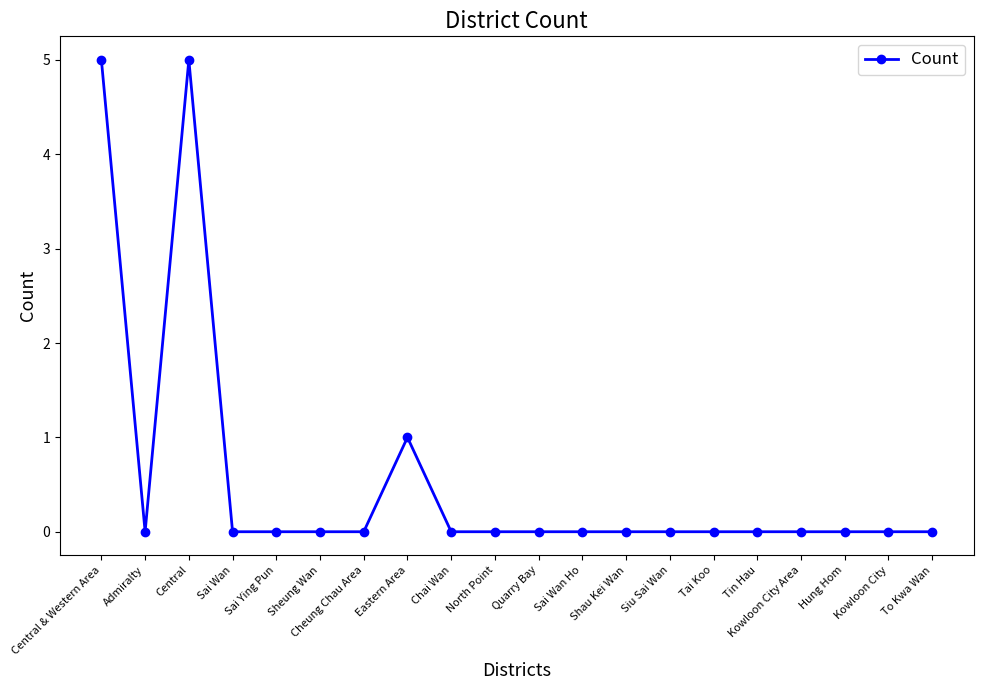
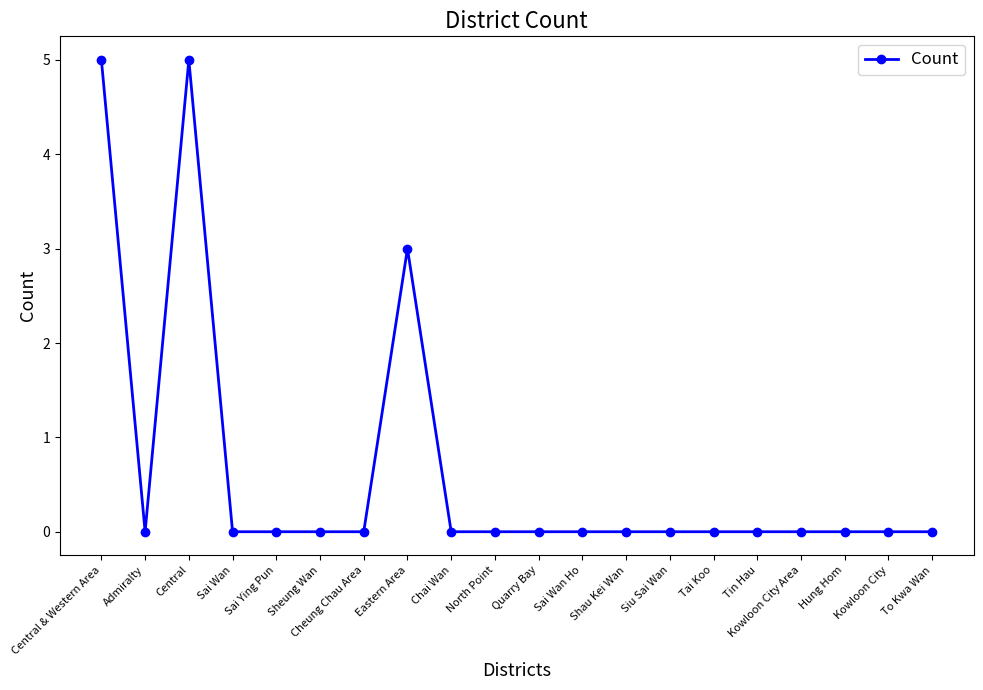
Eastern Area: 1 -> 3
